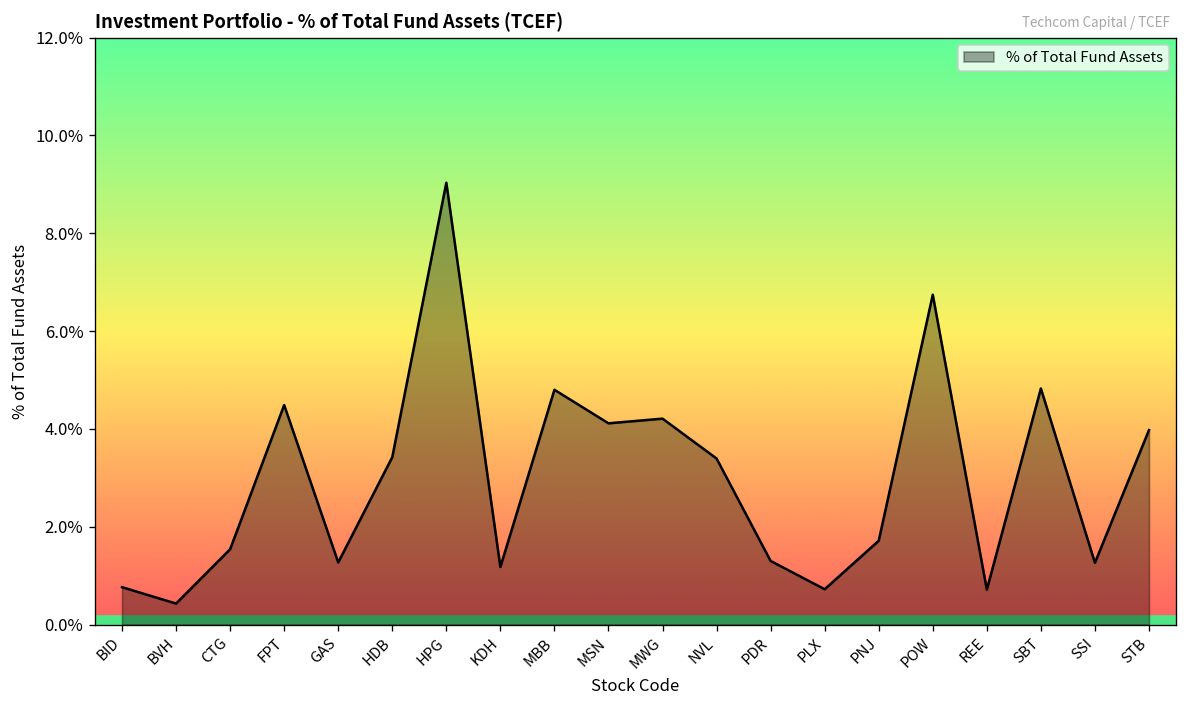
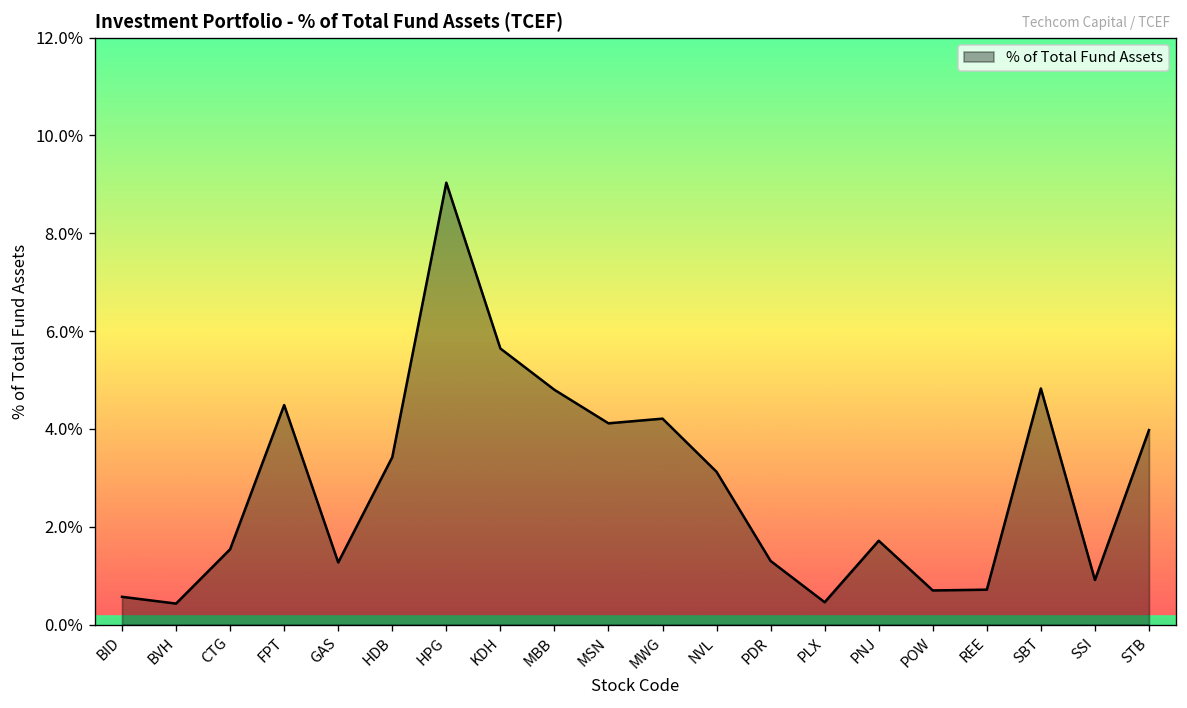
BID: 0.8% -> 0.6%
KDH: 1.2% -> 5.6%
NVL: 3.4% -> 3.1%
PLX: 0.7% -> 0.5%
POW: 6.7% -> 0.7%
SSI: 1.3% -> 0.9%
